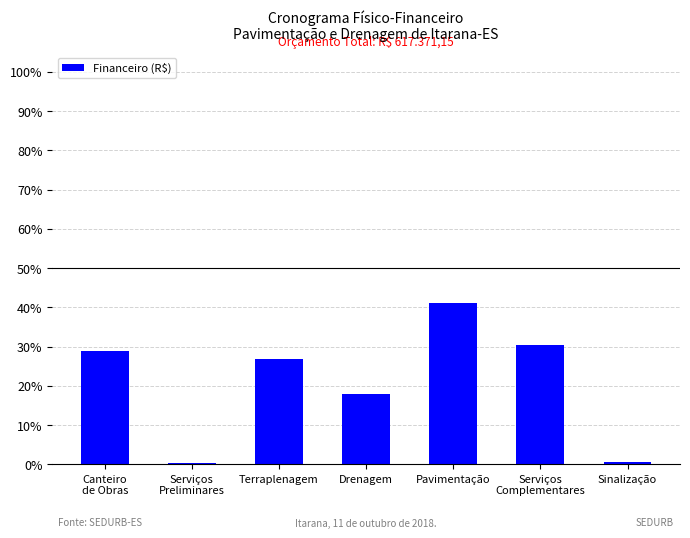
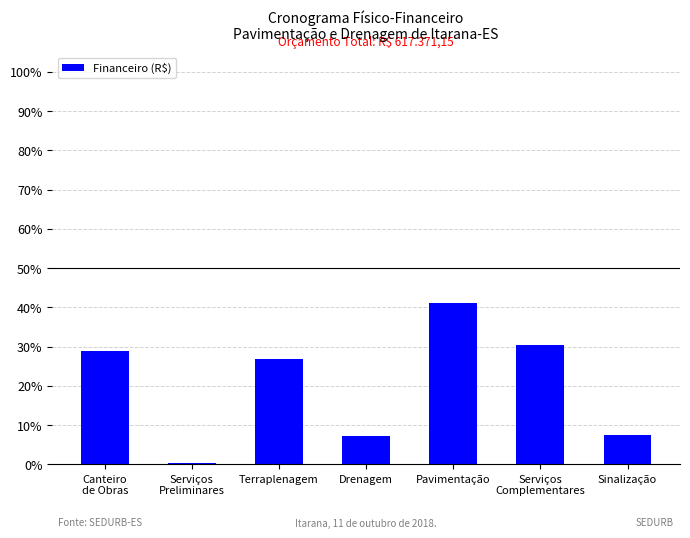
Drenagem: 18% -> 7%
Sinalização: 1% -> 7%
